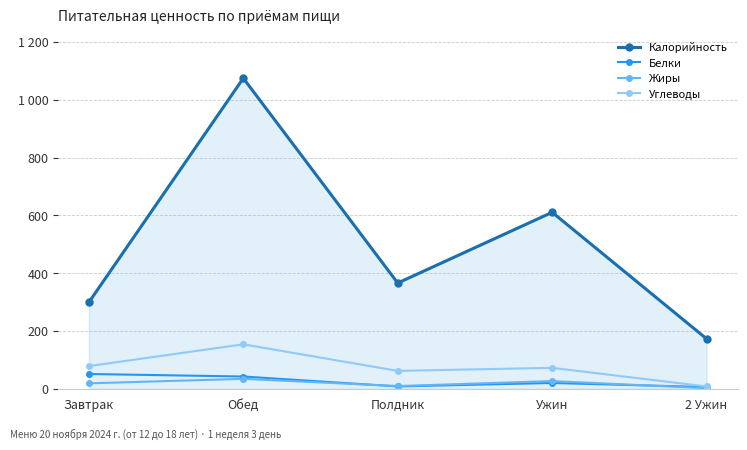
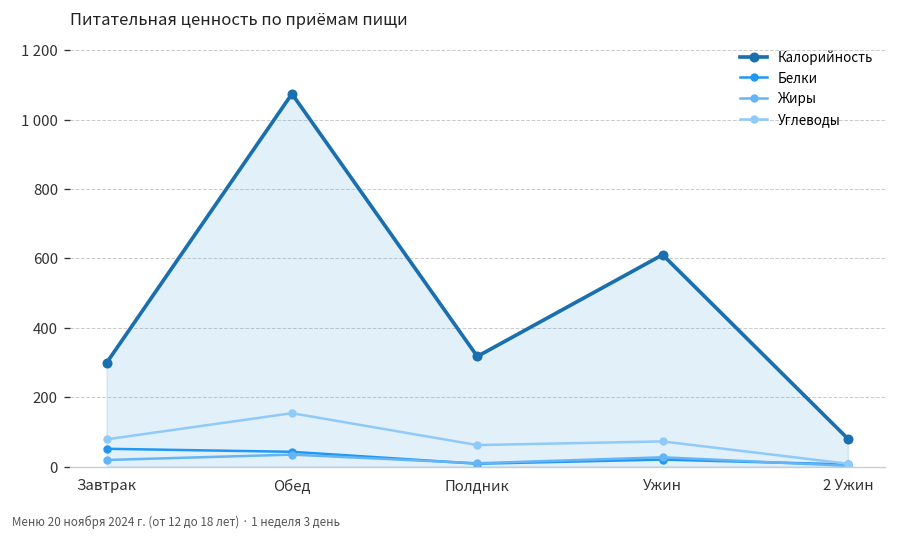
Калорийность, Полдник: 370 -> 320
Калорийность, 2 Ужин: 170 -> 80
